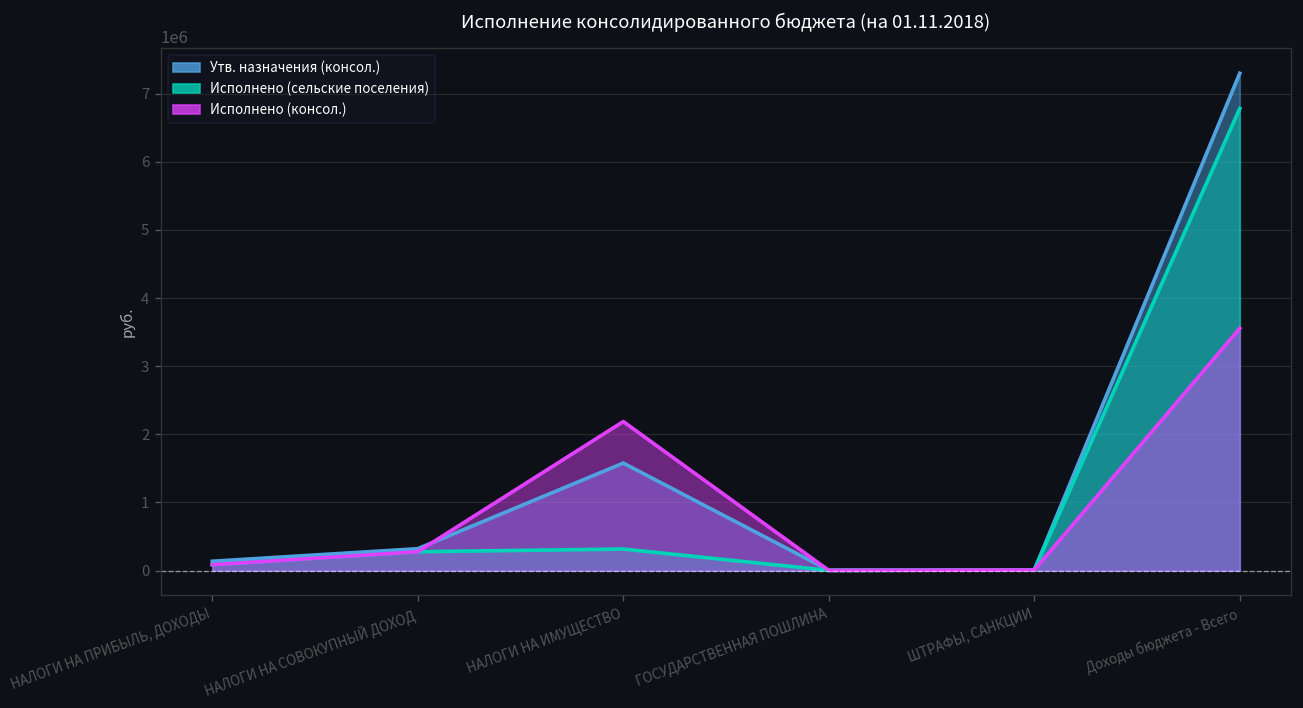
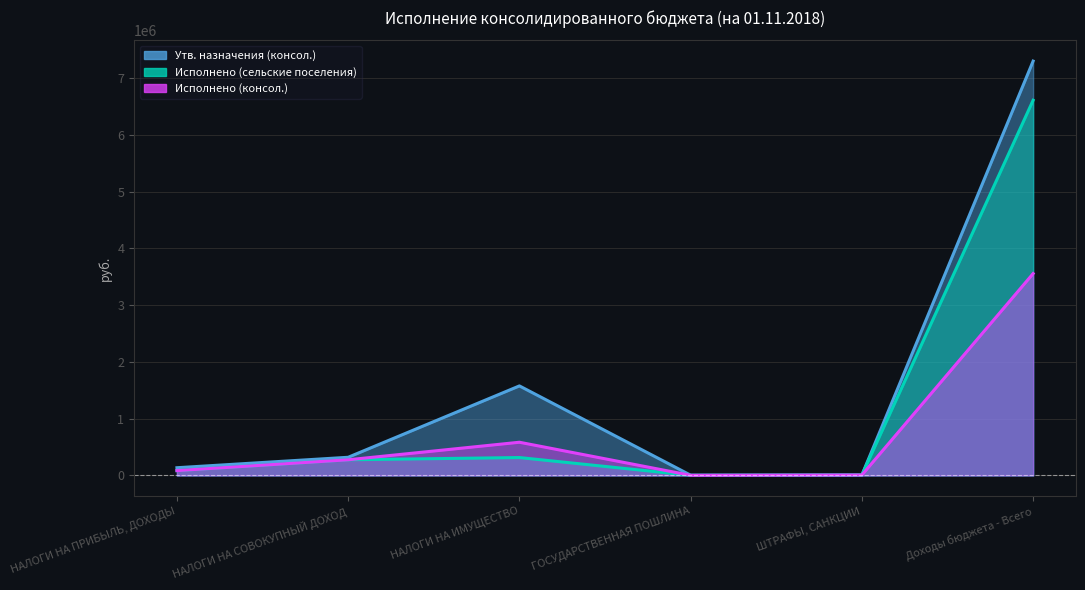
Исполнено (консол.), НАЛОГИ НА ИМУЩЕСТВО: 2200000 -> 600000
Исполнено (сельские поселения), Доходы бюджета - Всего: 6800000 -> 6600000
